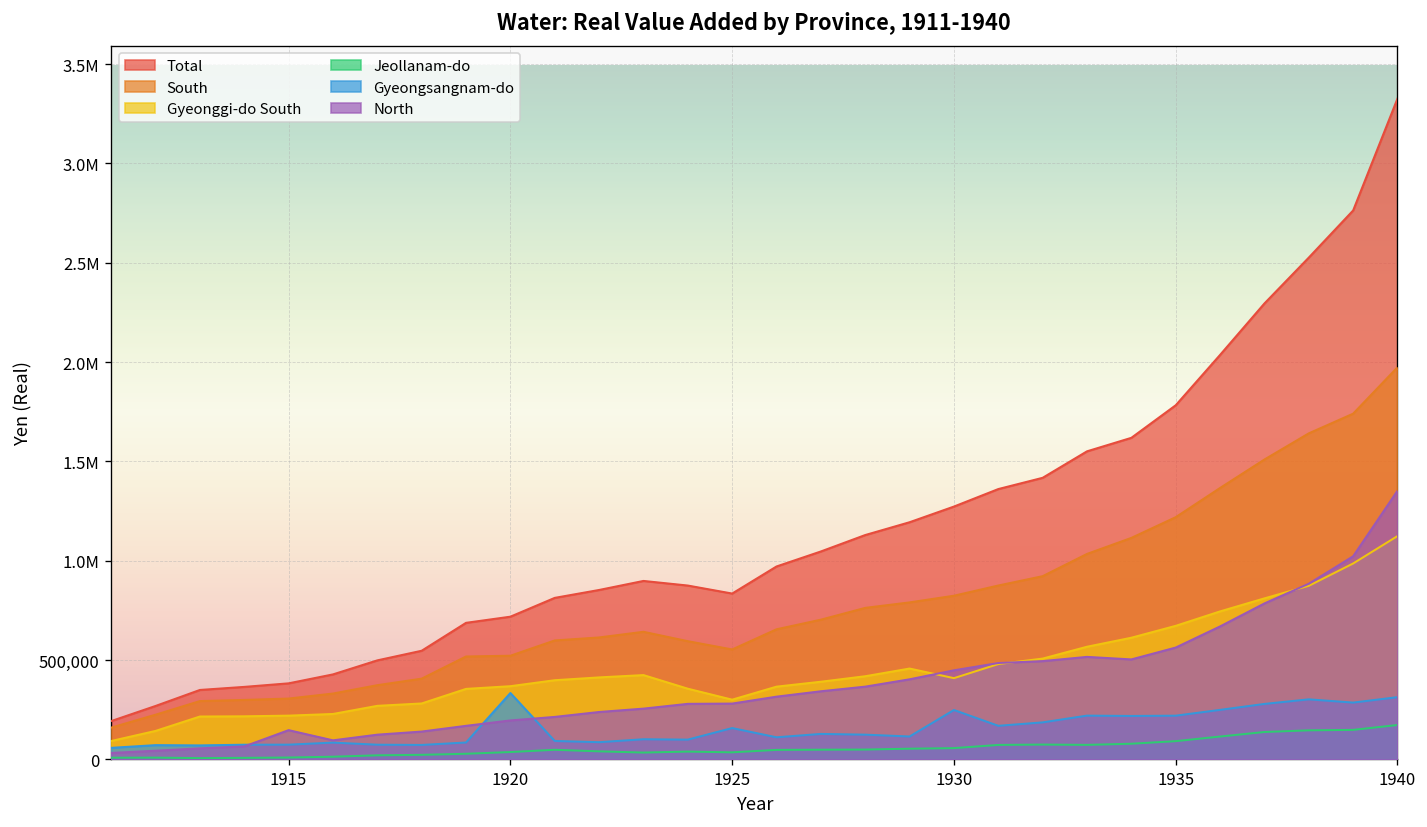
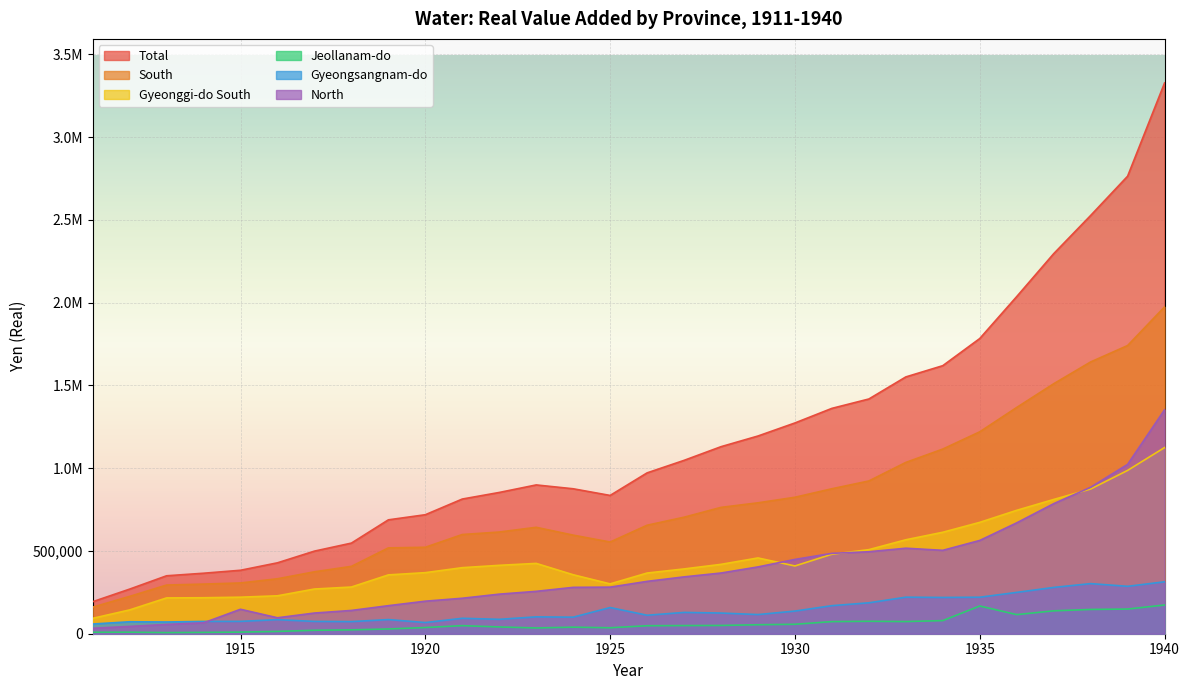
Gyeongsangnam-do, 1920: 330,000 -> 70,000
Gyeongsangnam-do, 1930: 250,000 -> 140,000
Jeollanam-do, 1935: 90,000 -> 170,000
